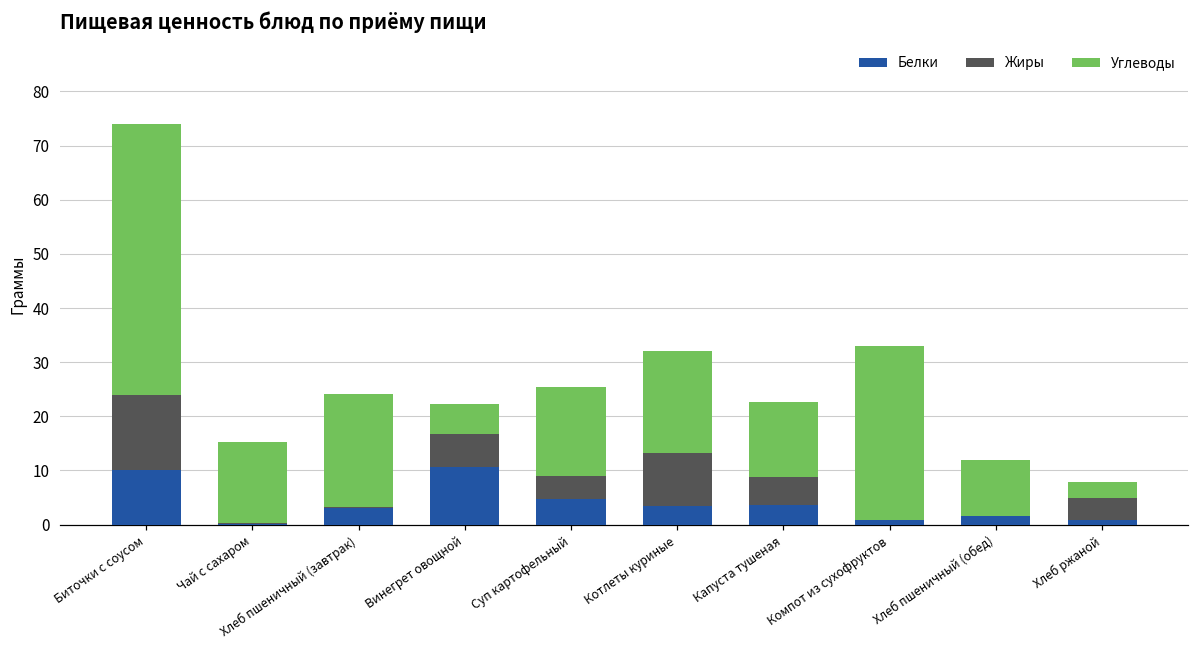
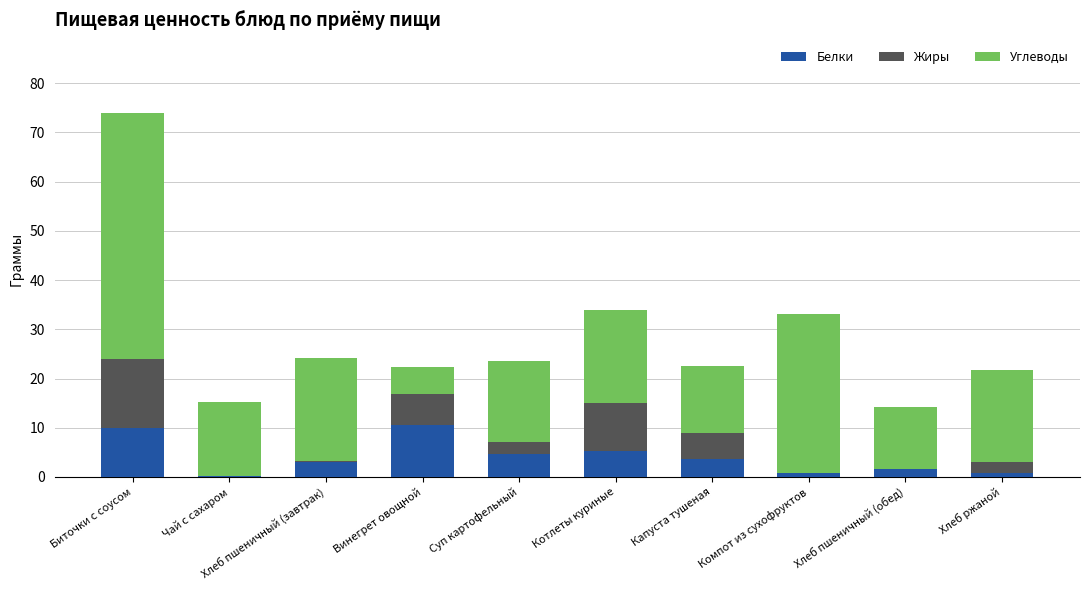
Жиры, Суп картофельный: 4 -> 2
Белки, Котлеты куриные: 3 -> 5
Углеводы, Хлеб пшеничный (обед): 10 -> 13
Жиры, Хлеб ржаной: 4 -> 2
Углеводы, Хлеб ржаной: 3 -> 19
